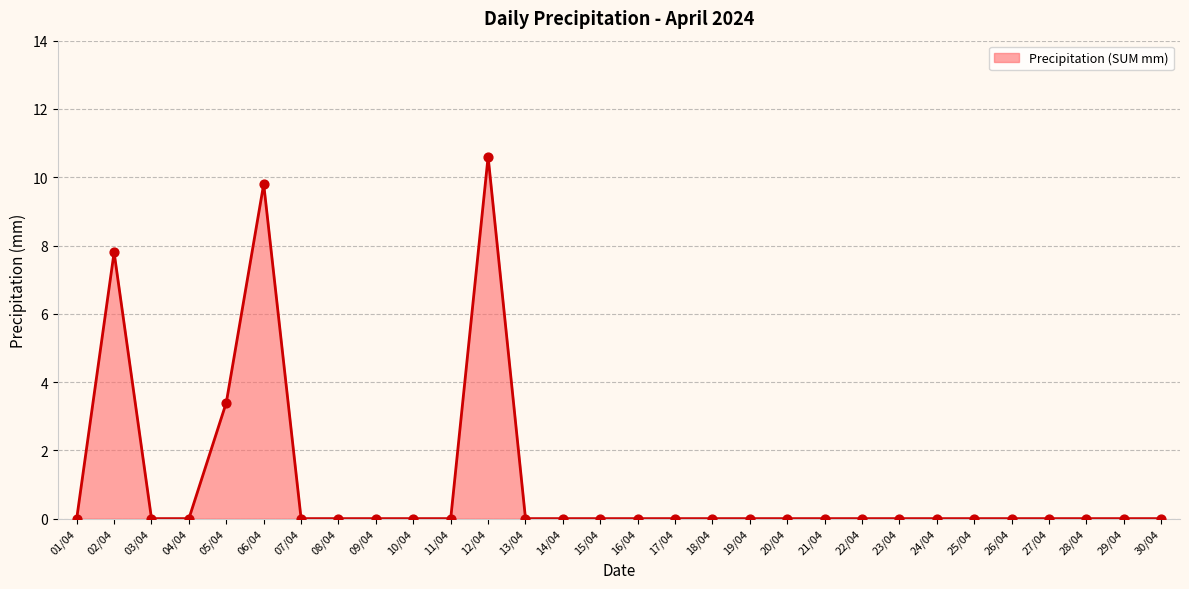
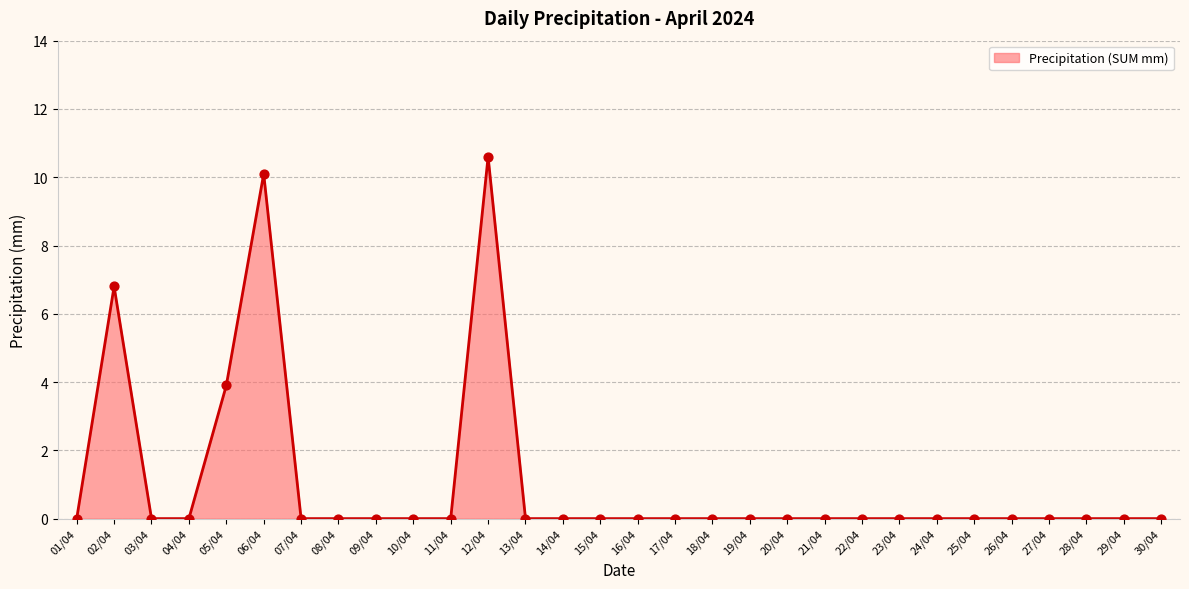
02/04: 7.8 -> 6.8
05/04: 3.4 -> 3.9
06/04: 9.8 -> 10.1
